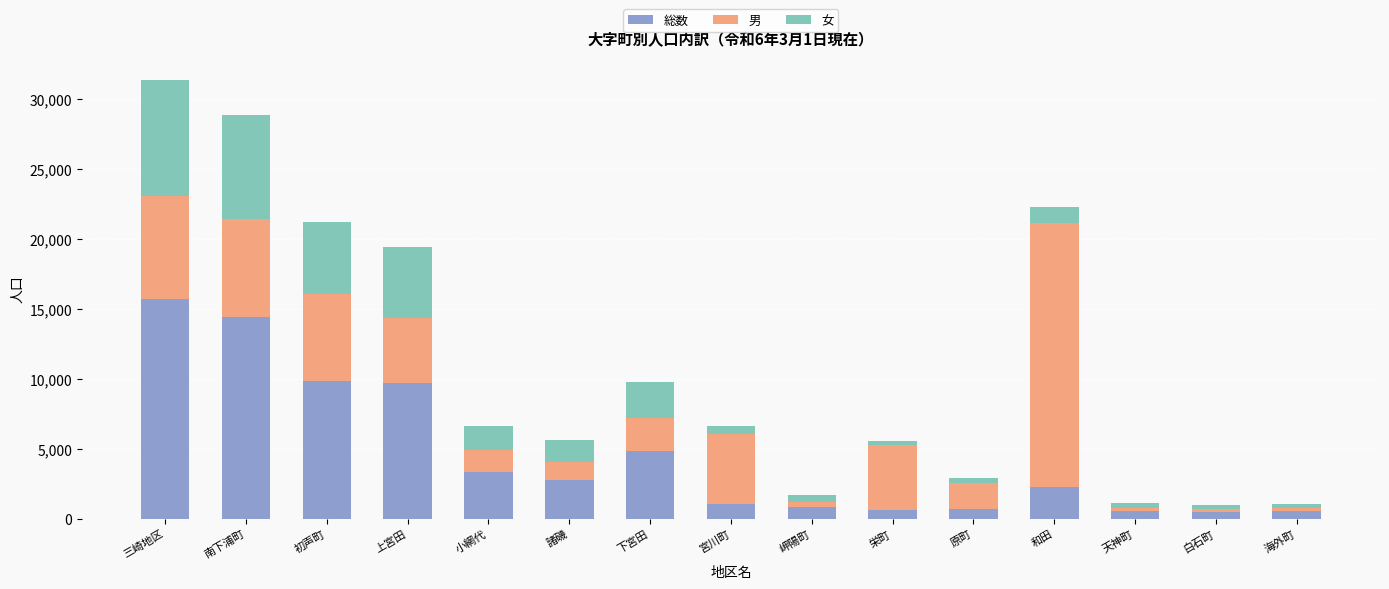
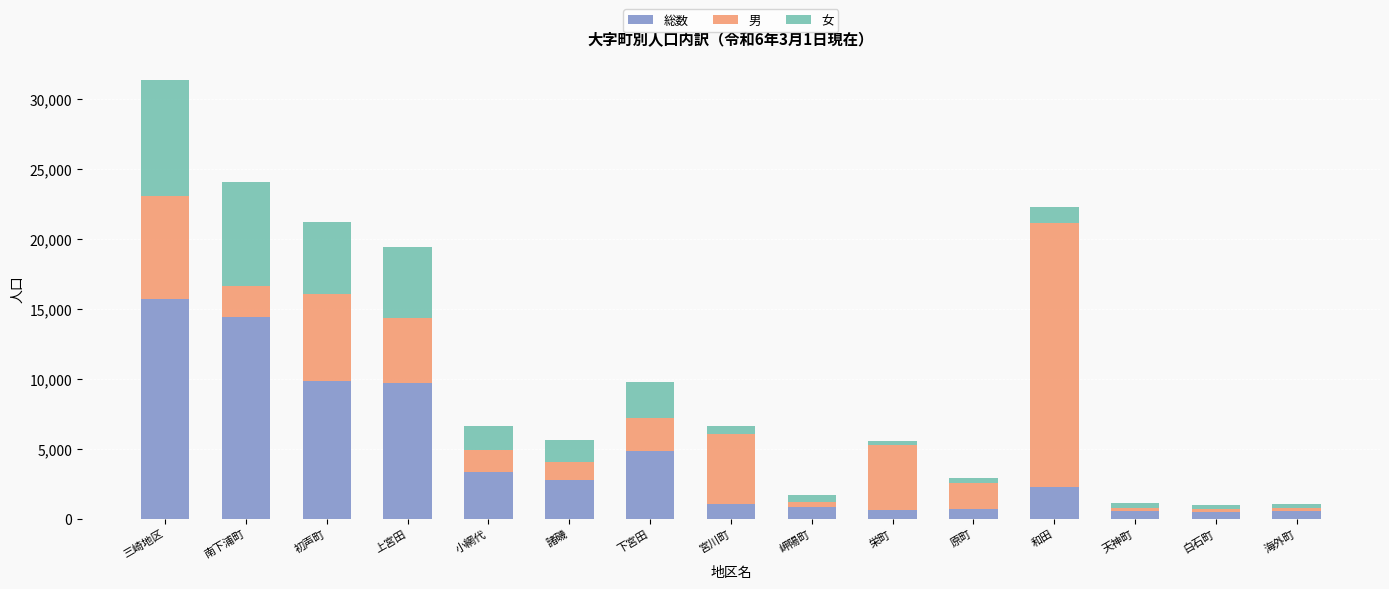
男, 南下浦町: 7,000 -> 2,200
